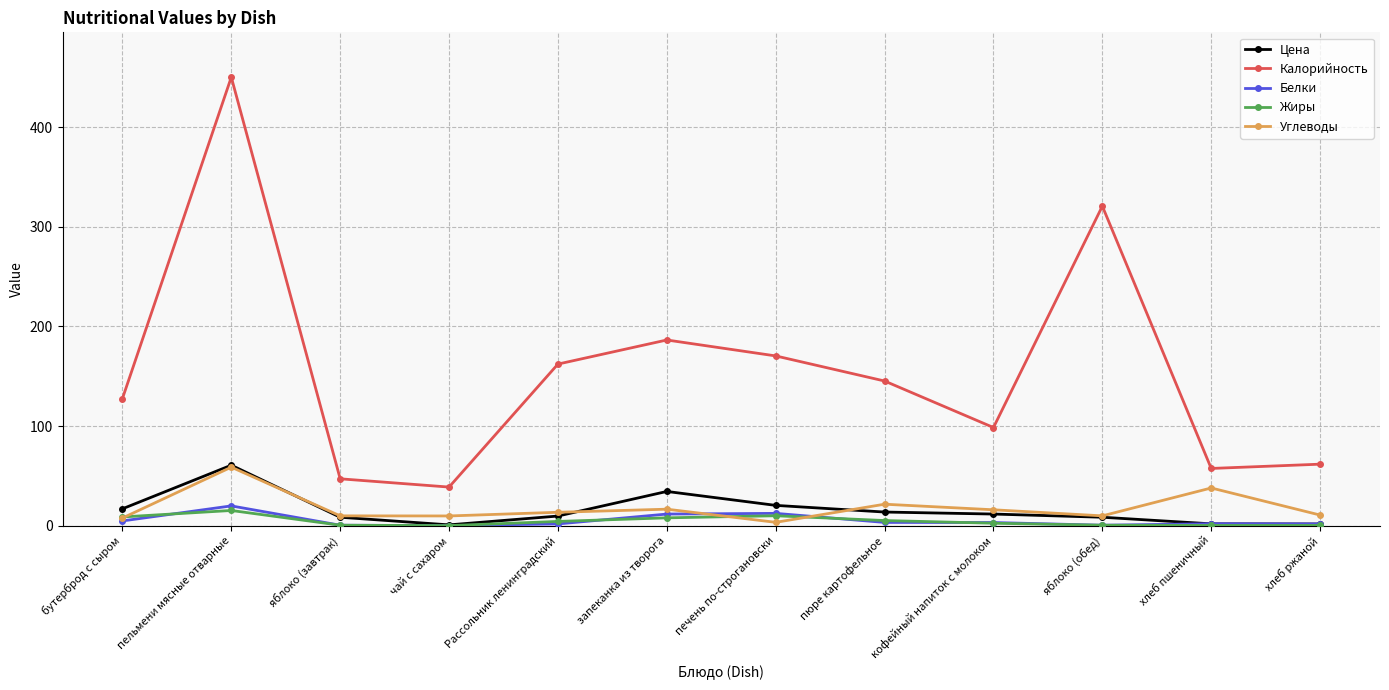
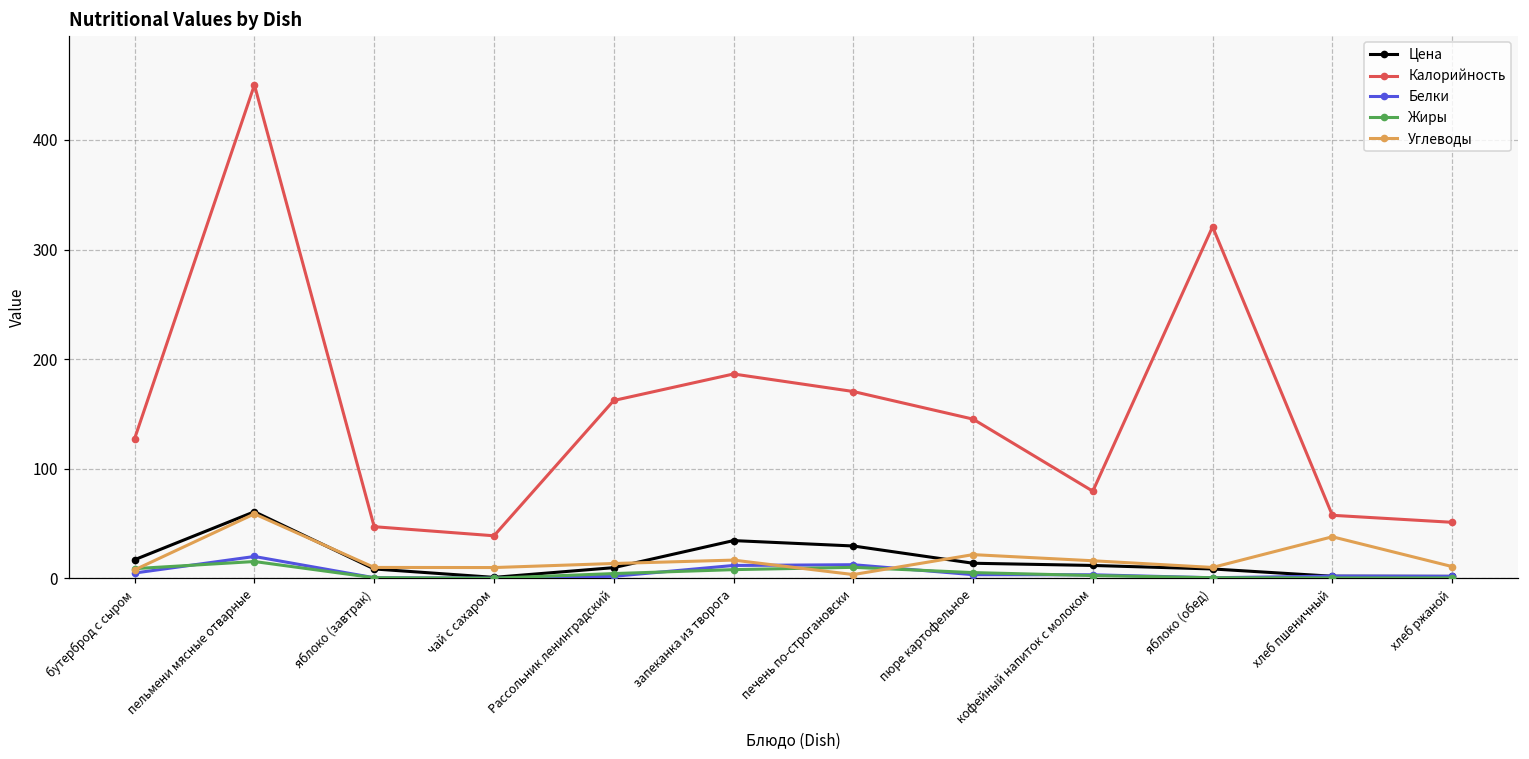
Цена, печень по-строгановски: 20 -> 30
Калорийность, кофейный напиток с молоком: 100 -> 80
Калорийность, хлеб ржаной: 60 -> 50
